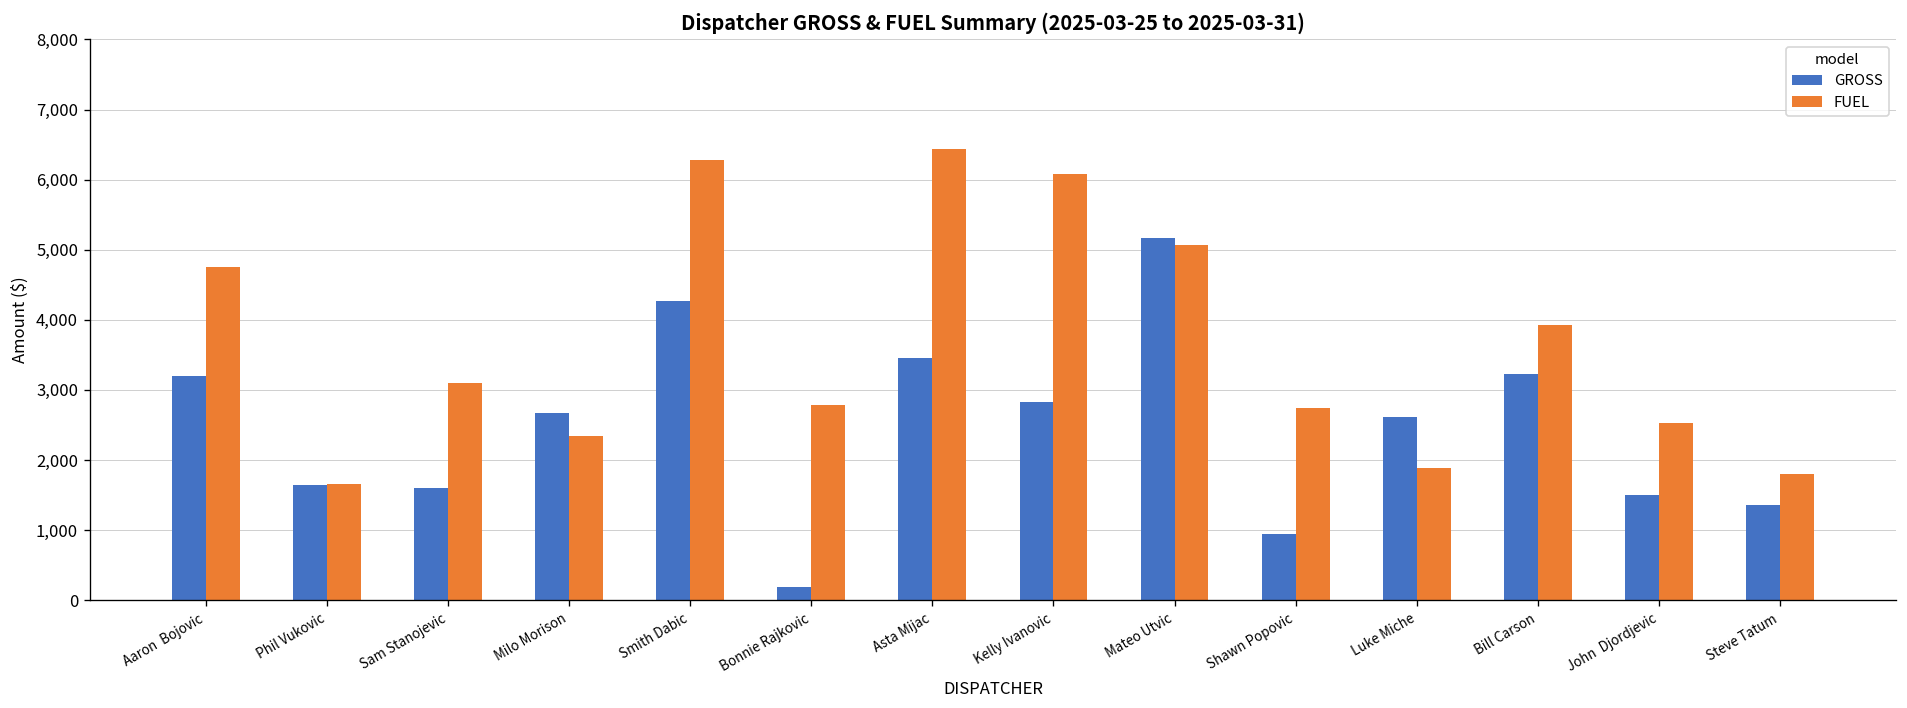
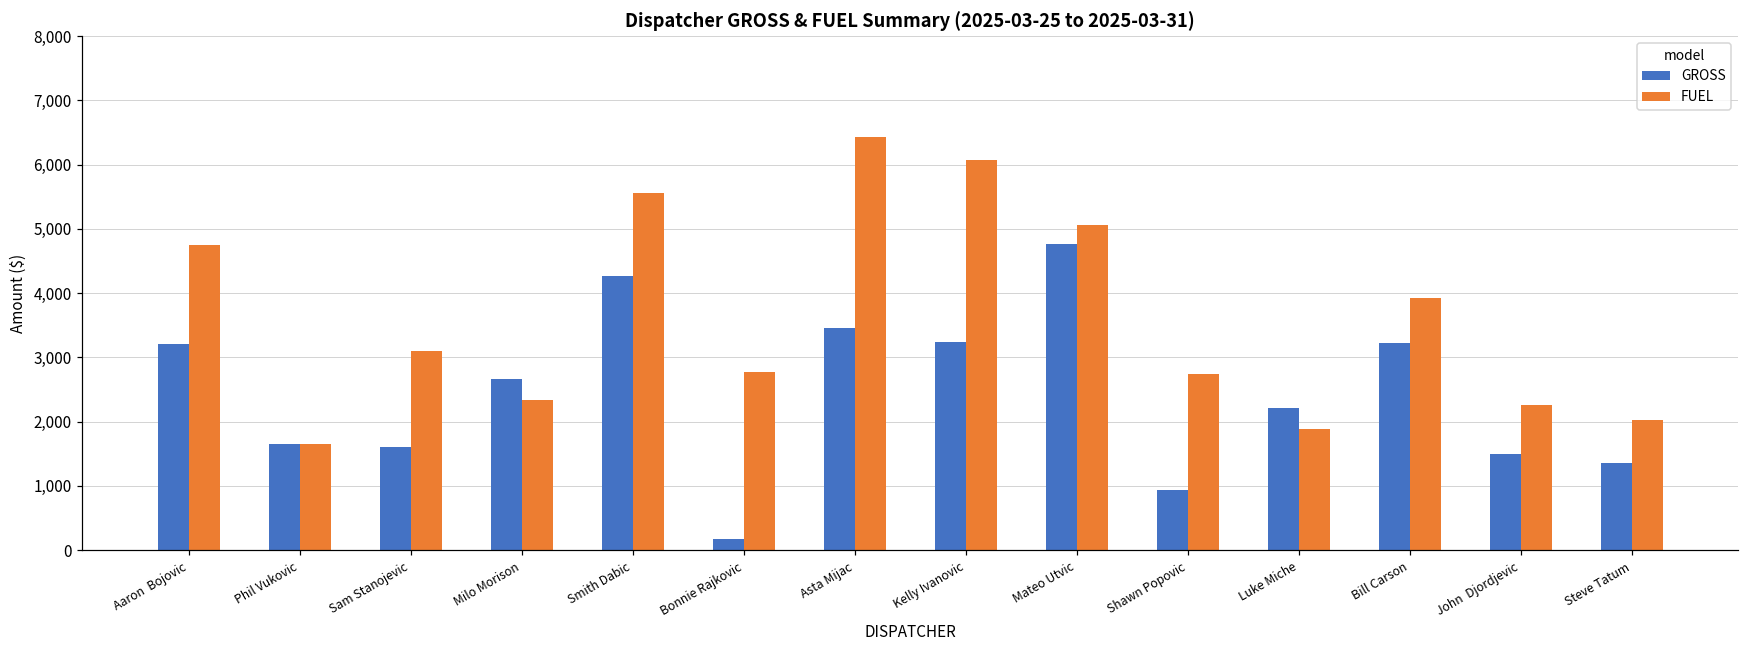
FUEL, Smith Dabic: 6,300 -> 5,600
GROSS, Kelly Ivanovic: 2,800 -> 3,200
GROSS, Mateo Utvic: 5,200 -> 4,800
GROSS, Luke Miche: 2,600 -> 2,200
FUEL, John Djordjevic: 2,500 -> 2,300
FUEL, Steve Tatum: 1,800 -> 2,000
